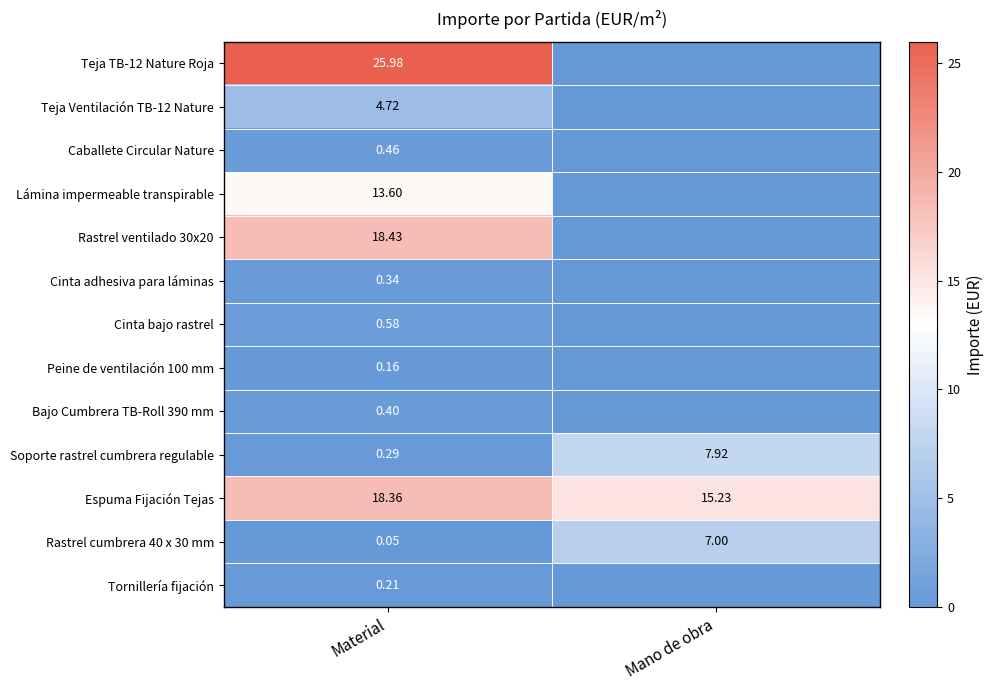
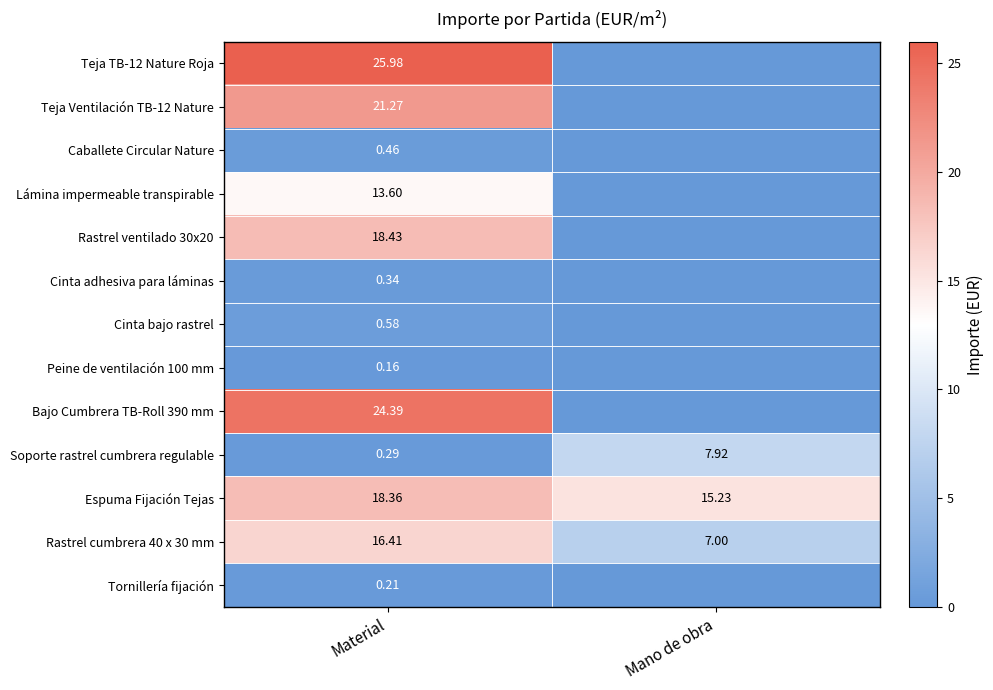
Teja Ventilación TB-12 Nature, Material: 4.72 -> 21.27
Bajo Cumbrera TB-Roll 390 mm, Material: 0.40 -> 24.39
Rastrel cumbrera 40 x 30 mm, Material: 0.05 -> 16.41
